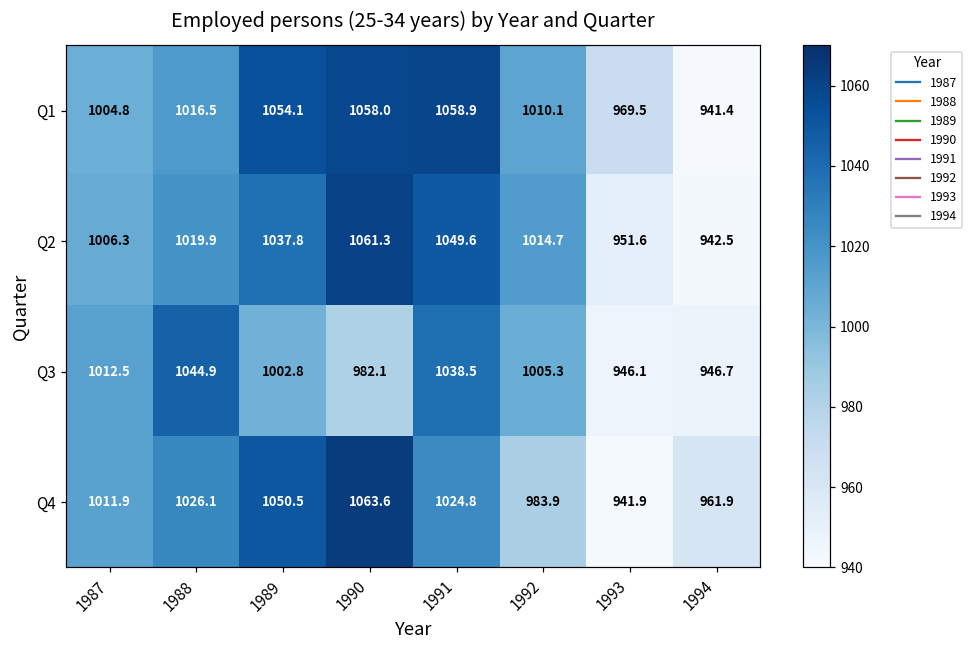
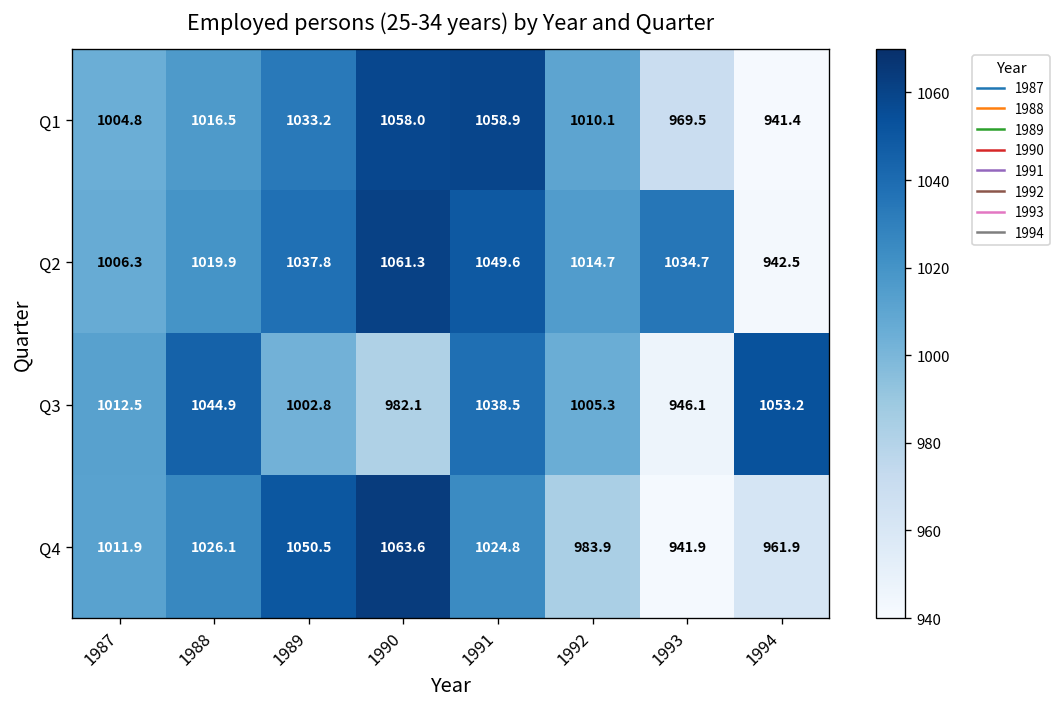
Q1, 1989: 1054.1 -> 1033.2
Q2, 1993: 951.6 -> 1034.7
Q3, 1994: 946.7 -> 1053.2
